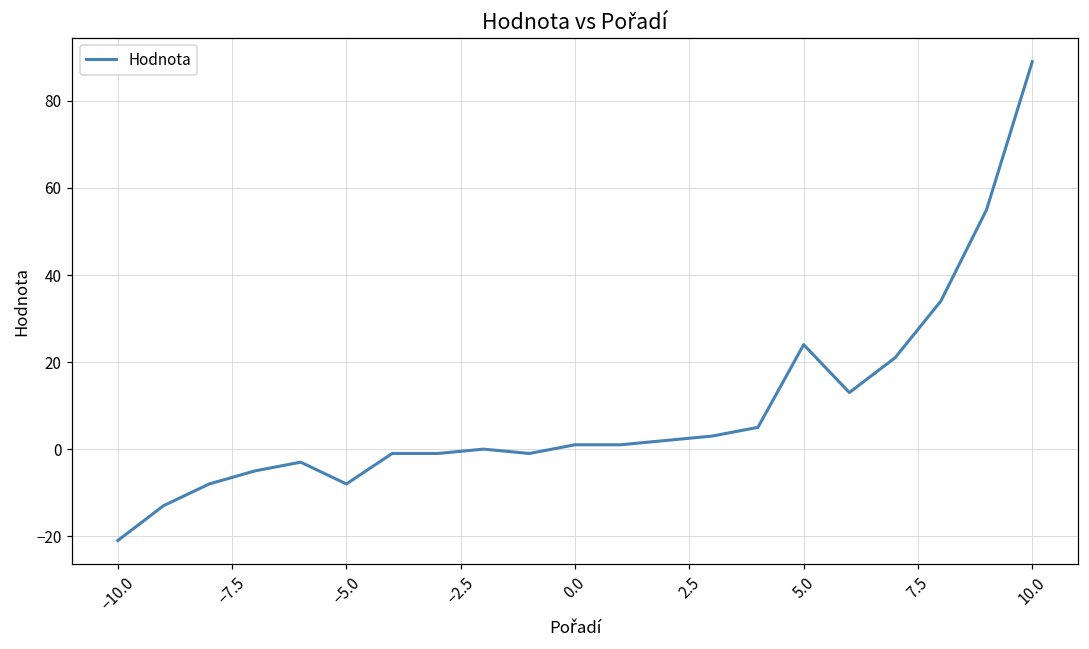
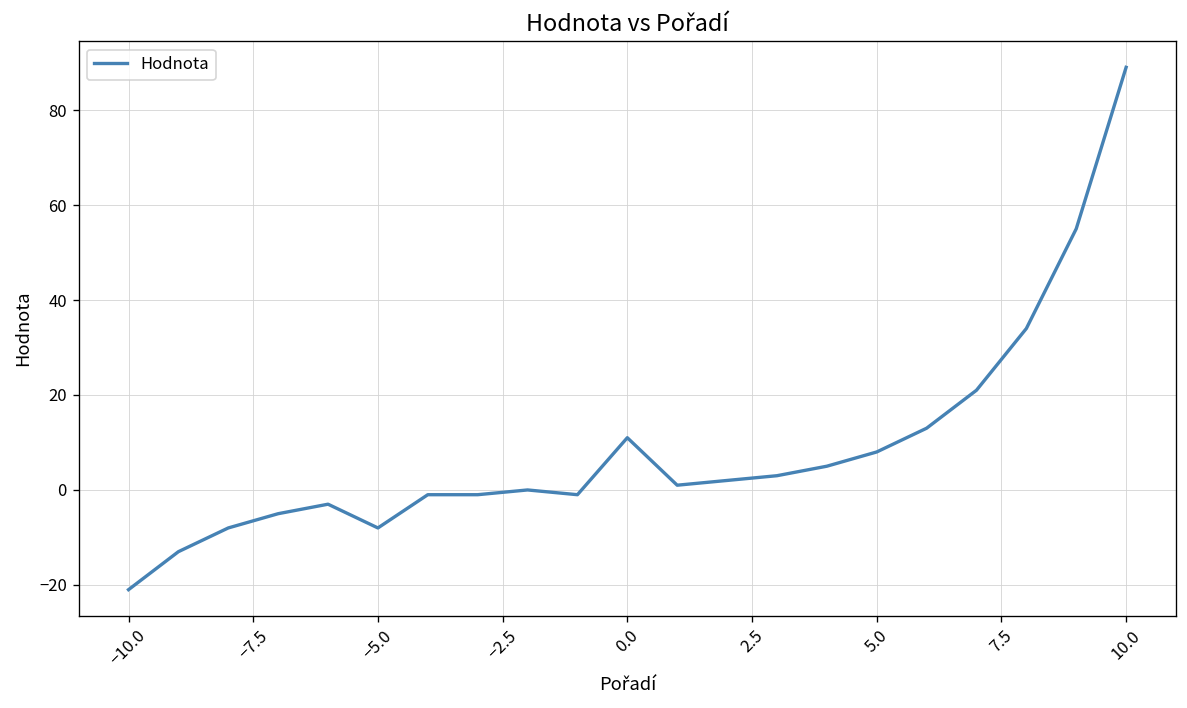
0.0: 1 -> 11
5.0: 24 -> 8
